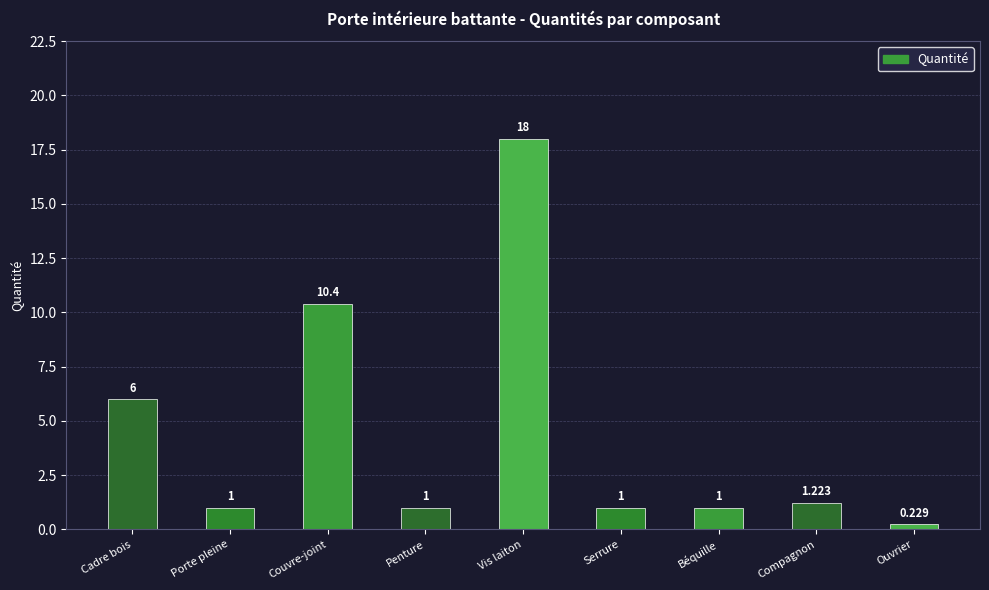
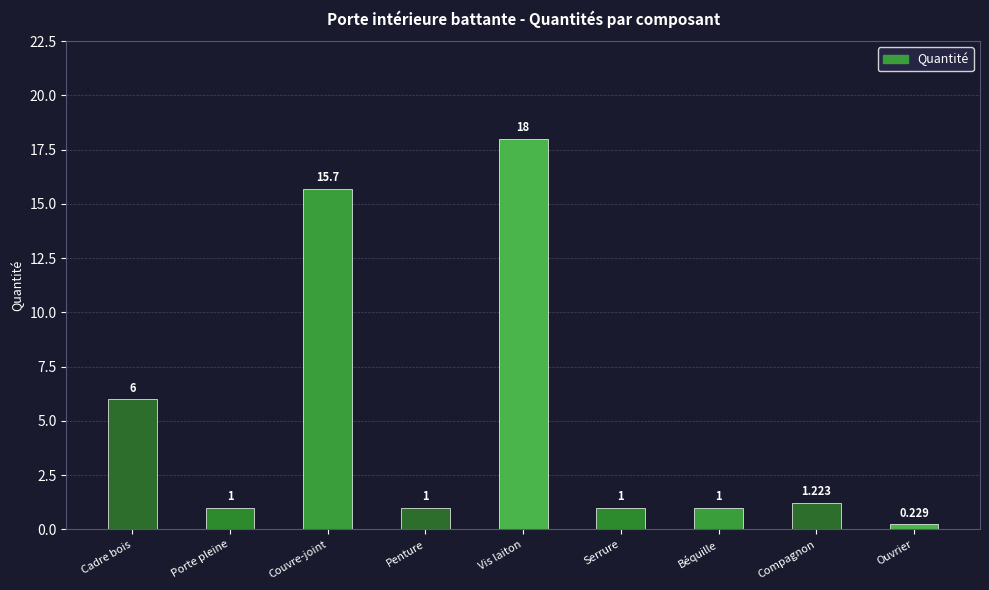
Couvre-joint: 10.4 -> 15.7
